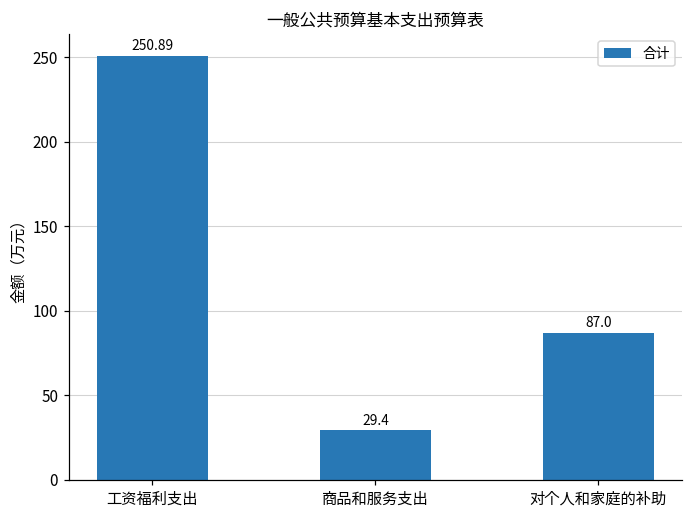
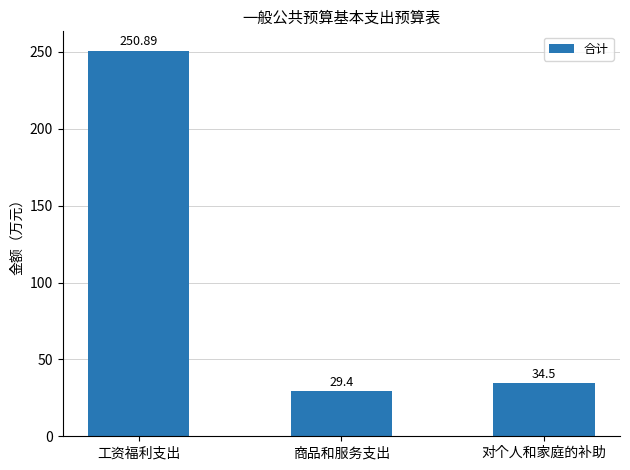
对个人和家庭的补助: 87.0 -> 34.5
